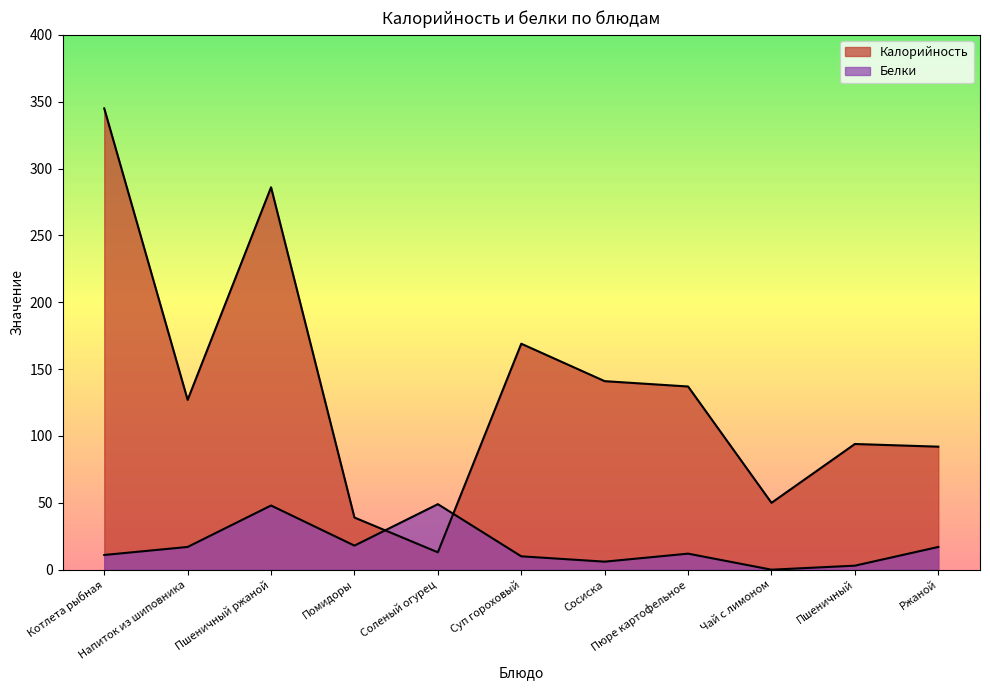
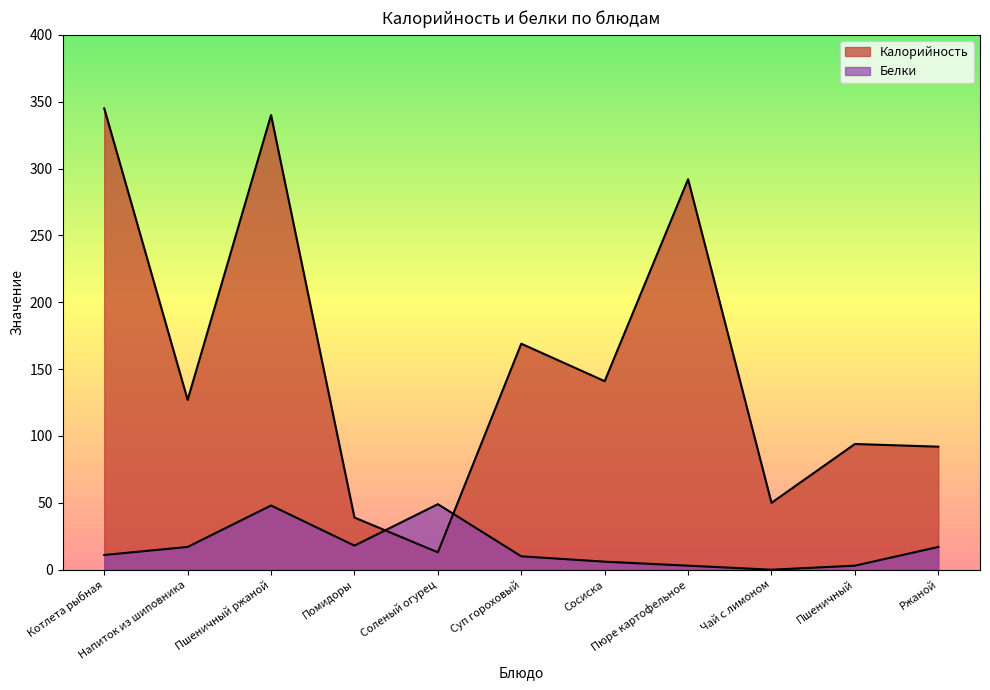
Калорийность, Пшеничный ржаной: 286 -> 340
Калорийность, Пюре картофельное: 137 -> 292
Белки, Пюре картофельное: 12 -> 3
